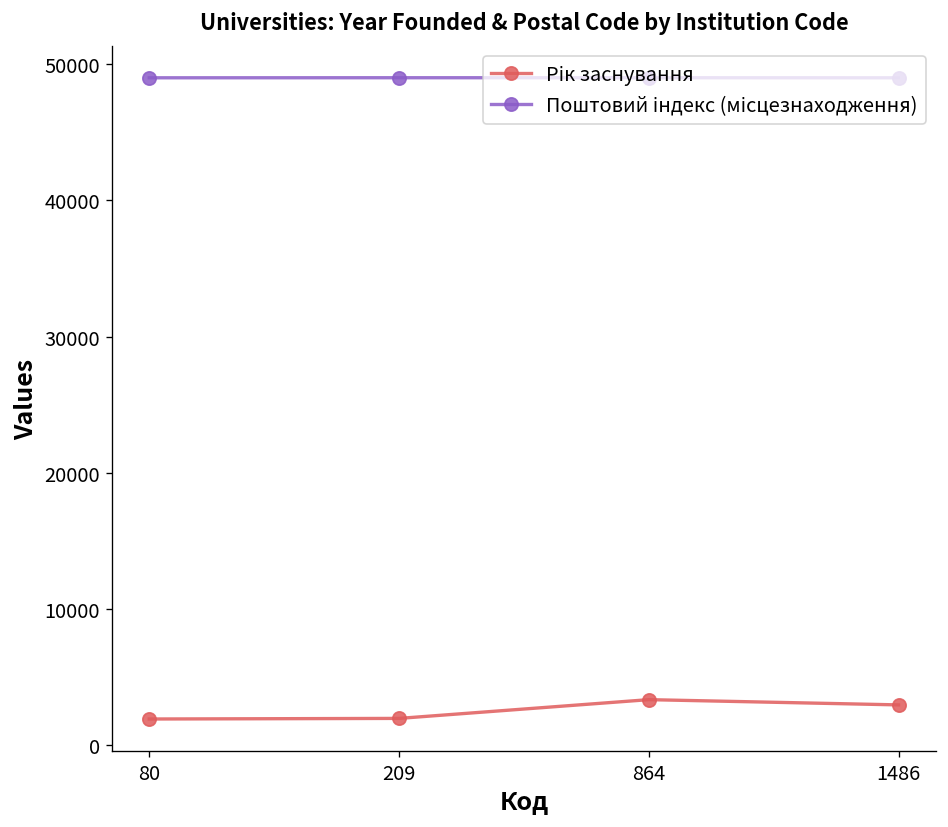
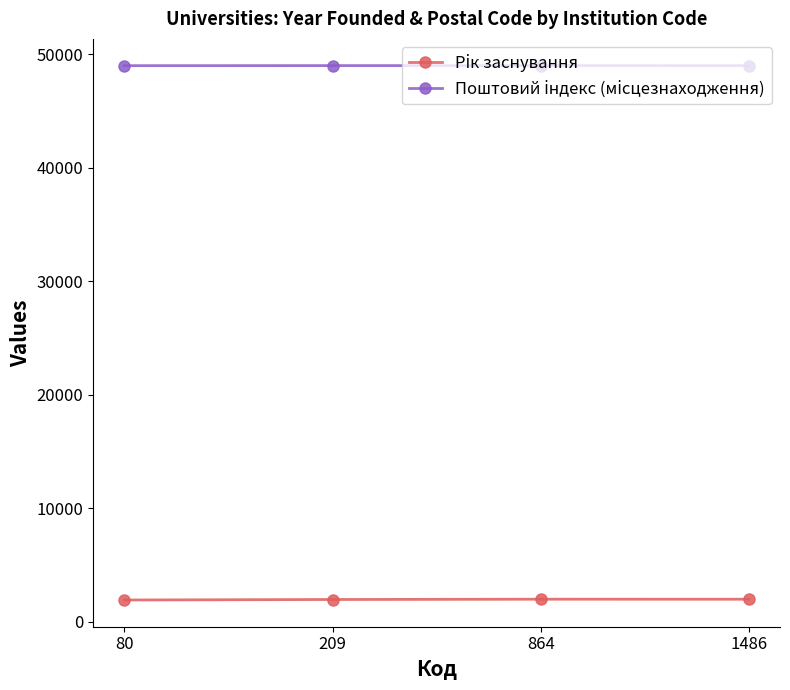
Рік заснування, 864: 3300 -> 2000
Рік заснування, 1486: 3000 -> 2000
